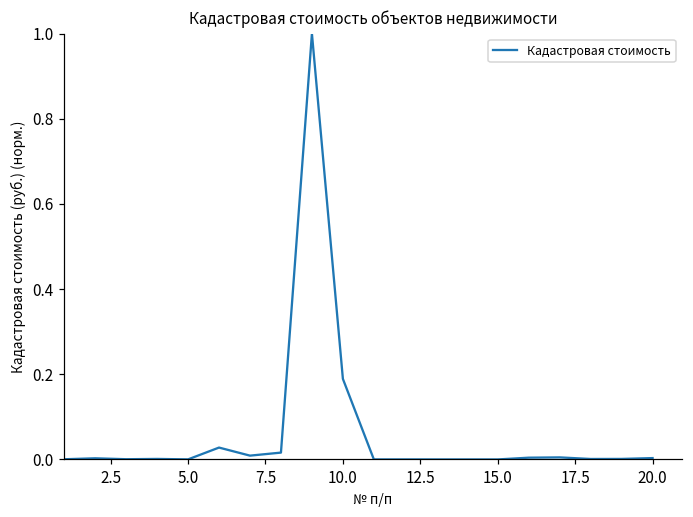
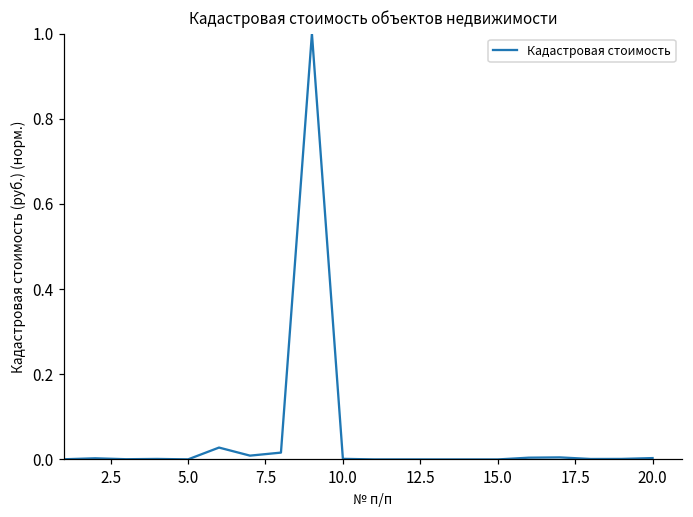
10.0: 0.19 -> 0.00
